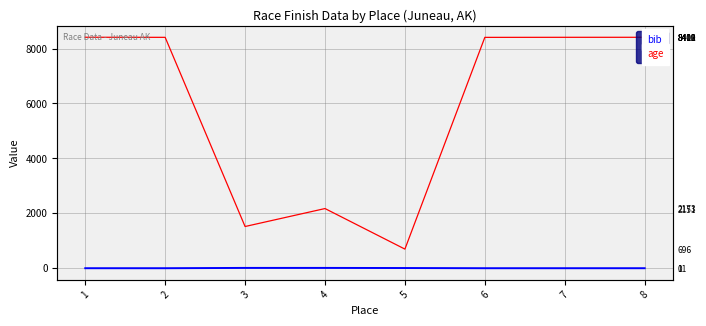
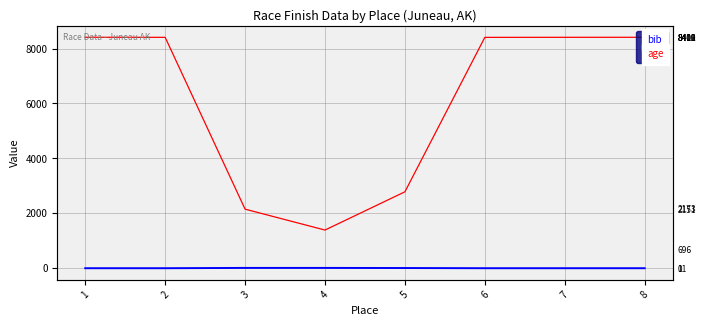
bib, 3: 1500 -> 2200
bib, 4: 2200 -> 1400
bib, 5: 700 -> 2800
